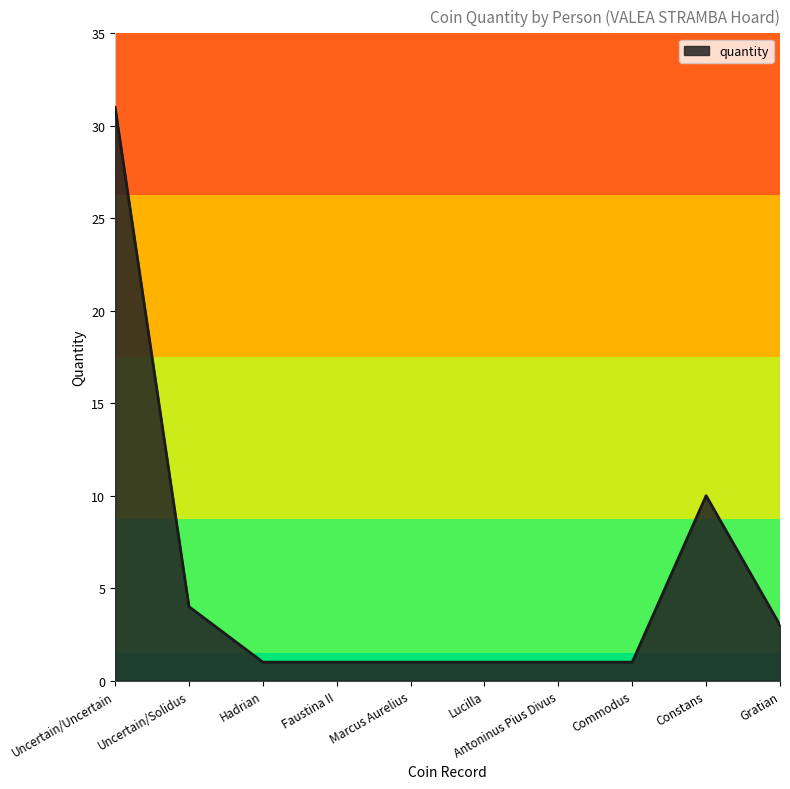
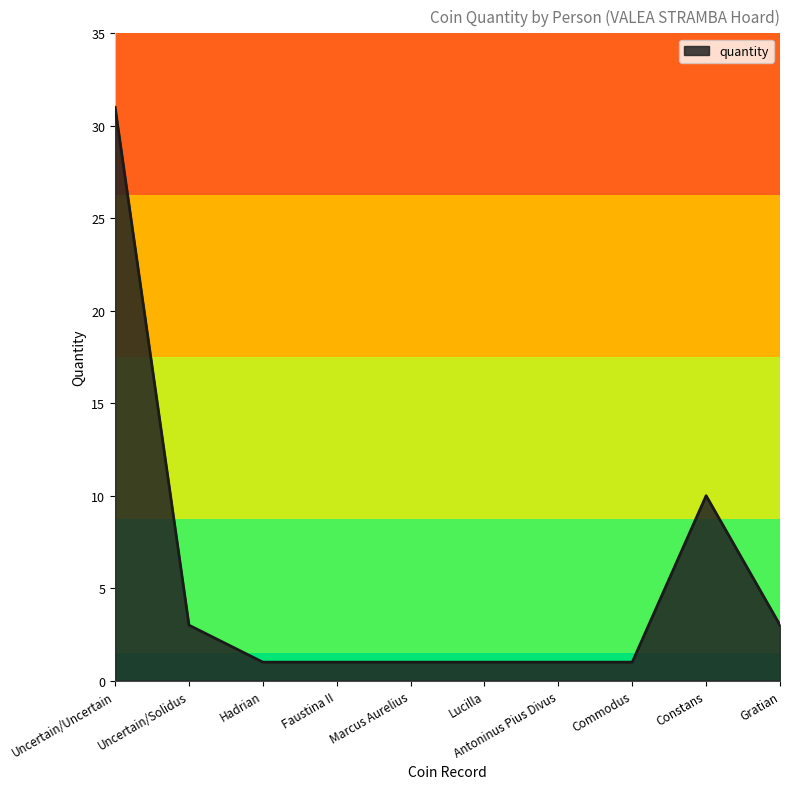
Uncertain/Solidus: 4 -> 3
